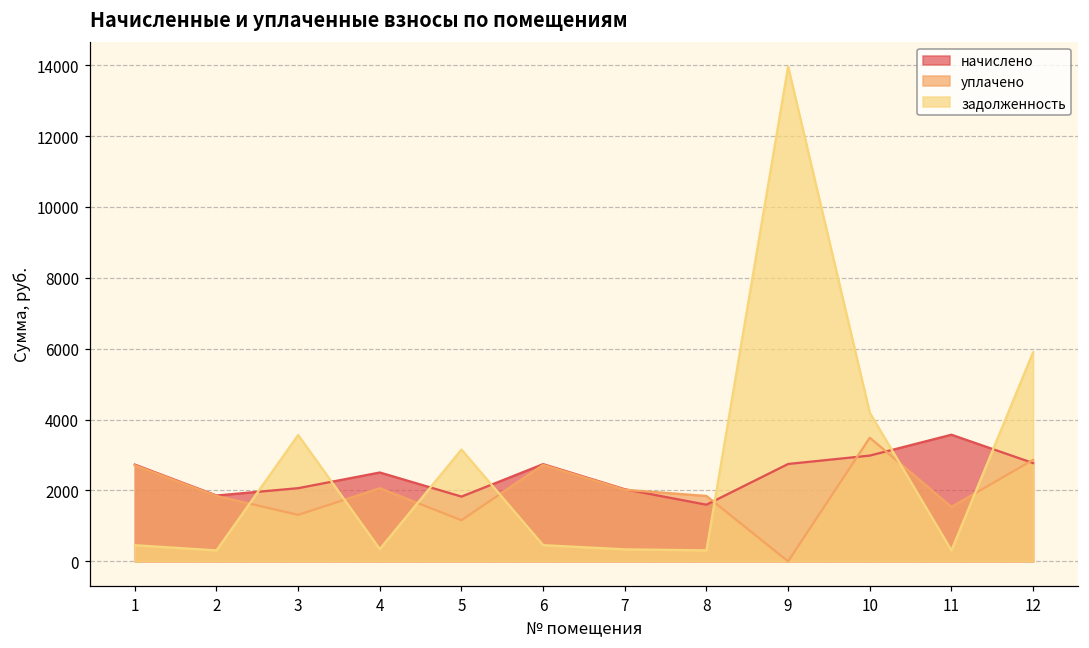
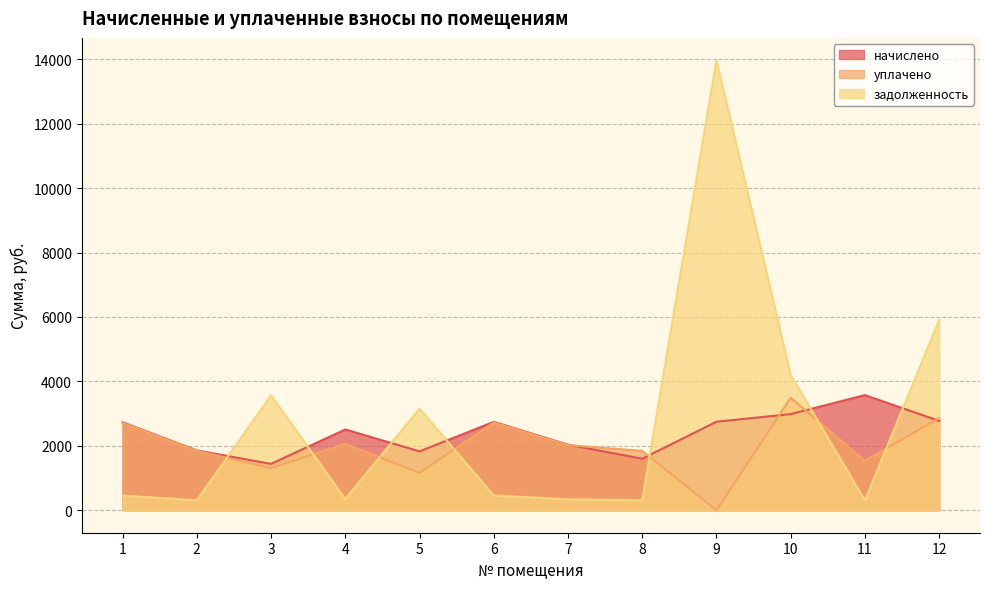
начислено, 3: 2100 -> 1400
